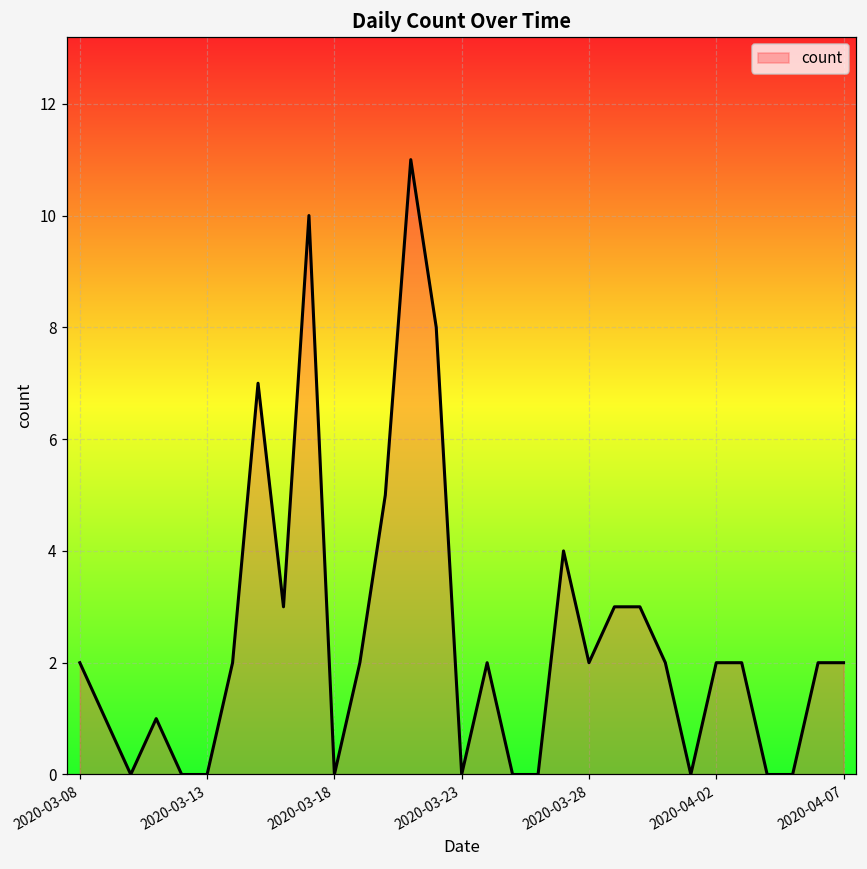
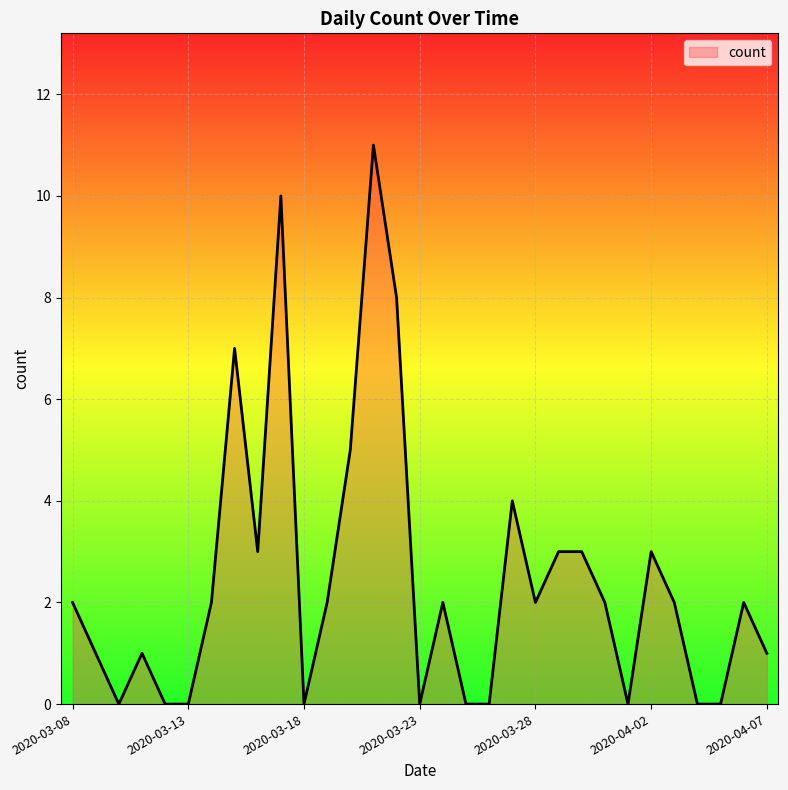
2020-04-02: 2 -> 3
2020-04-07: 2 -> 1
